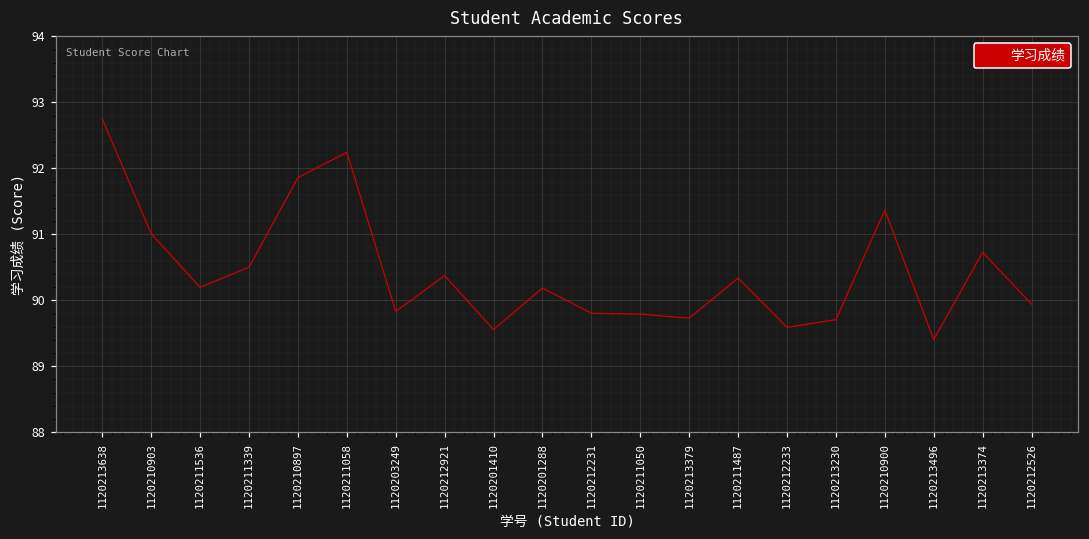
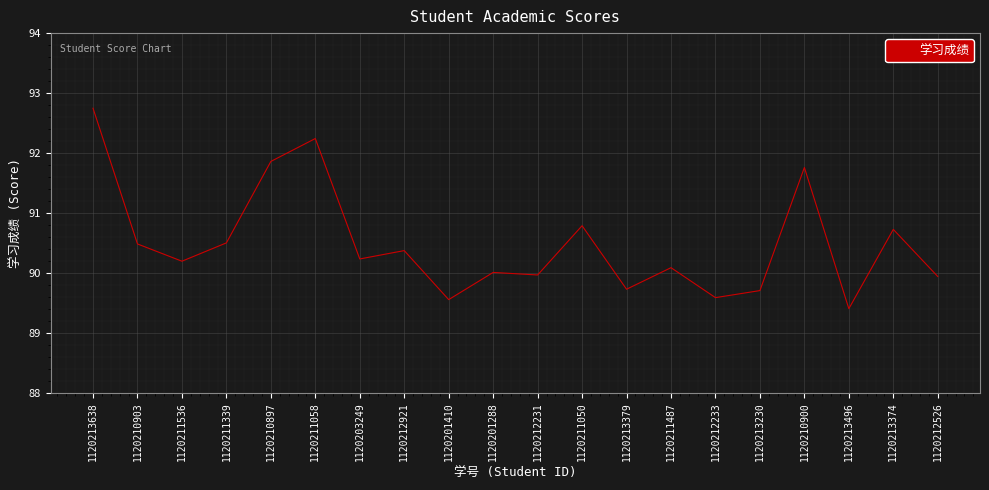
1120210903: 91.0 -> 90.5
1120203249: 89.8 -> 90.2
1120201288: 90.2 -> 90.0
1120212231: 89.8 -> 90.0
1120211050: 89.8 -> 90.8
1120211487: 90.3 -> 90.1
1120210900: 91.4 -> 91.8
